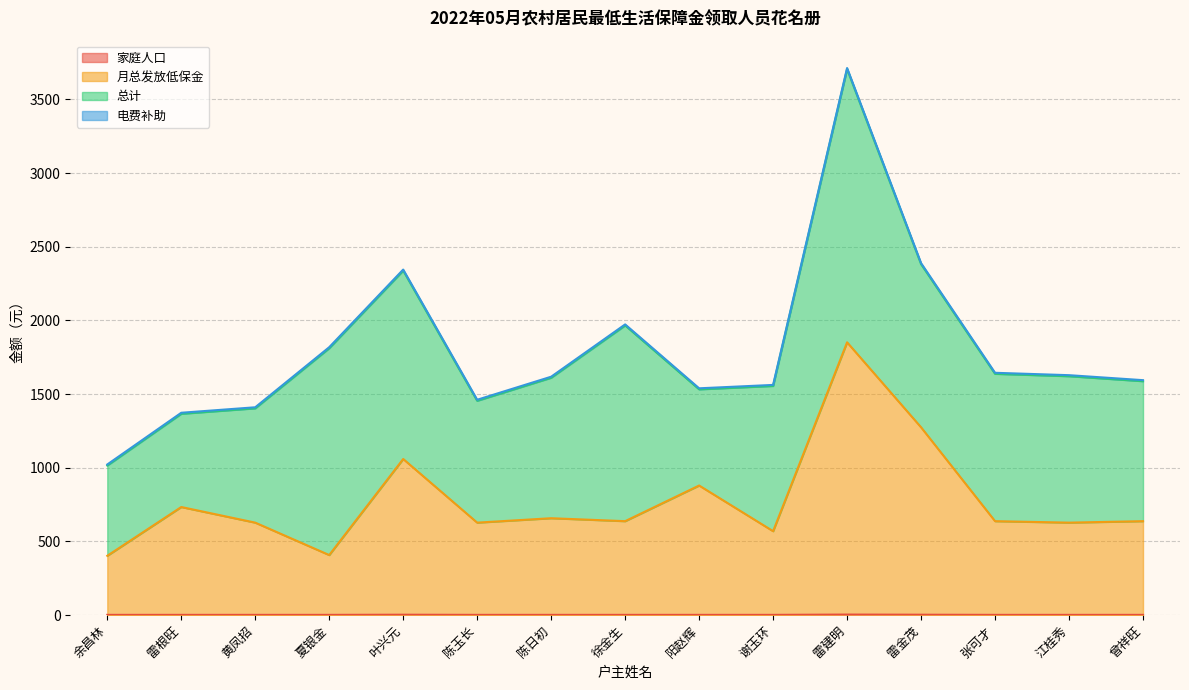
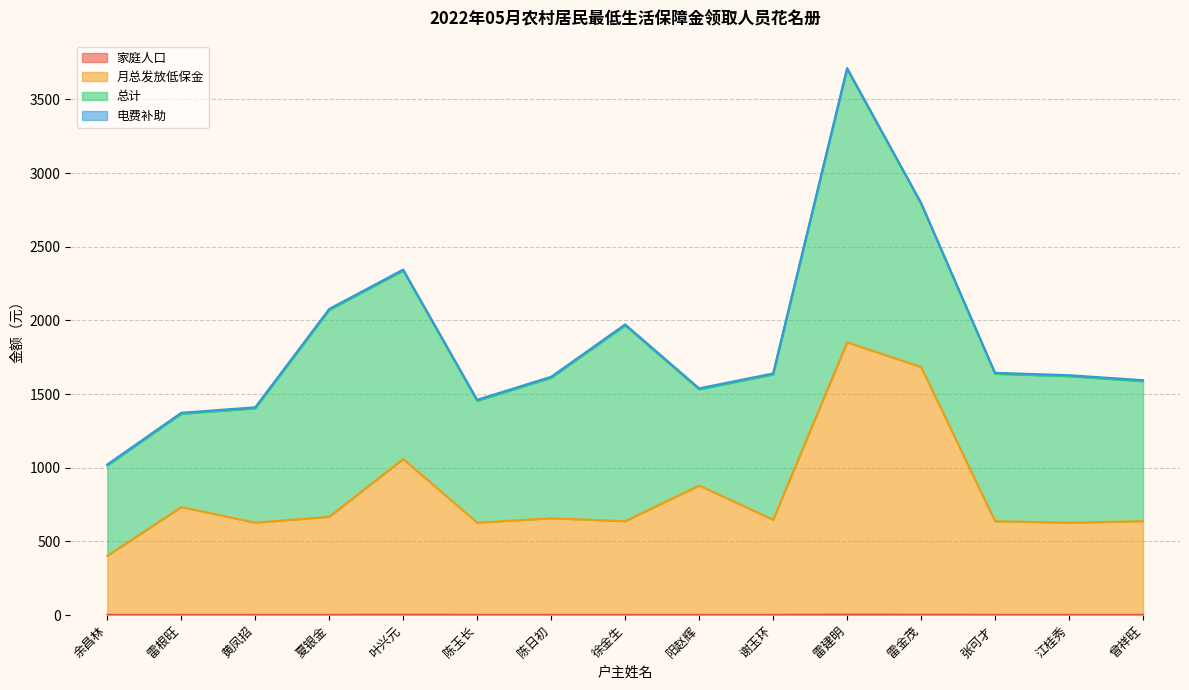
月总发放低保金, 夏银金: 410 -> 670
月总发放低保金, 谢玉环: 570 -> 650
月总发放低保金, 雷金茂: 1270 -> 1680
